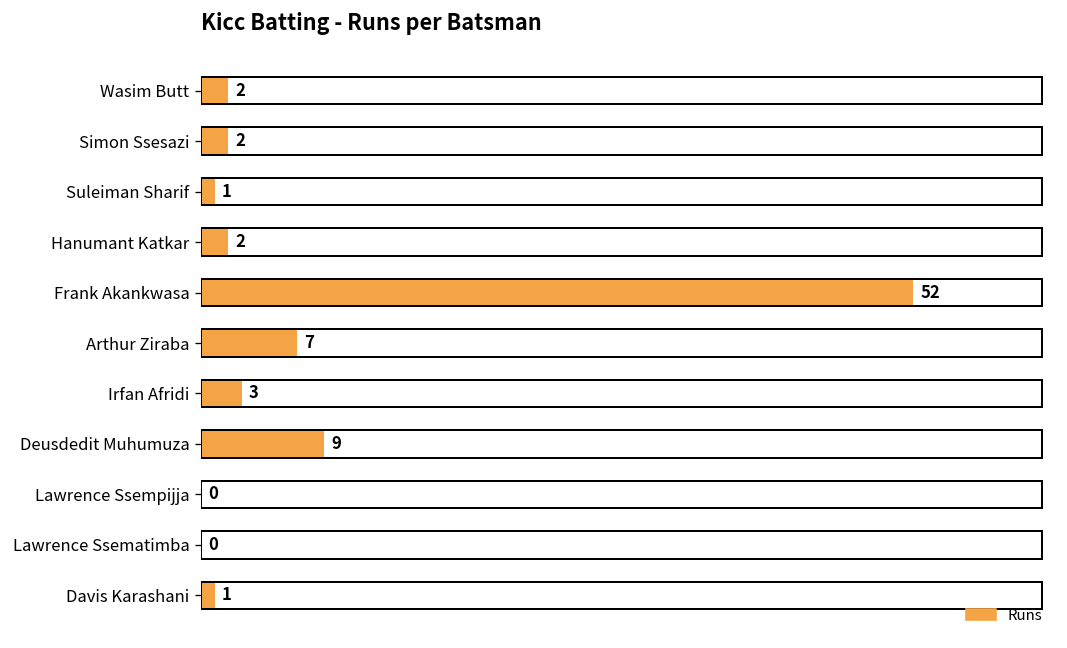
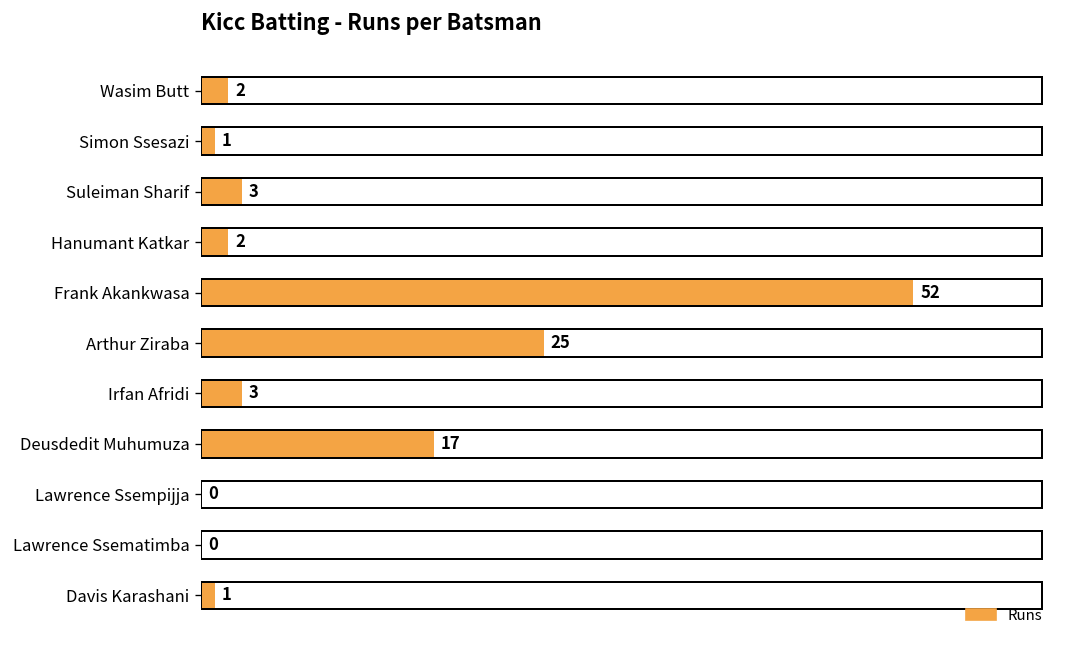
Simon Ssesazi: 2 -> 1
Suleiman Sharif: 1 -> 3
Arthur Ziraba: 7 -> 25
Deusdedit Muhumuza: 9 -> 17
